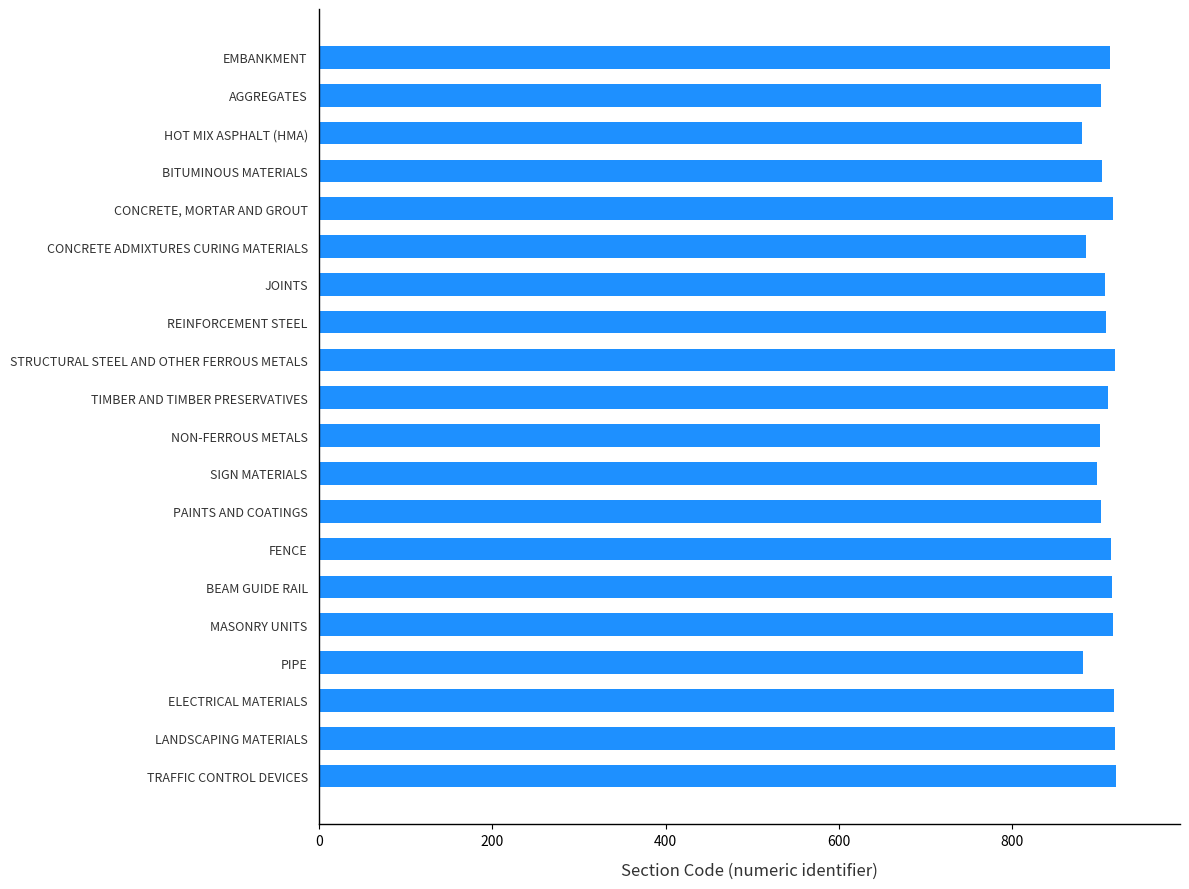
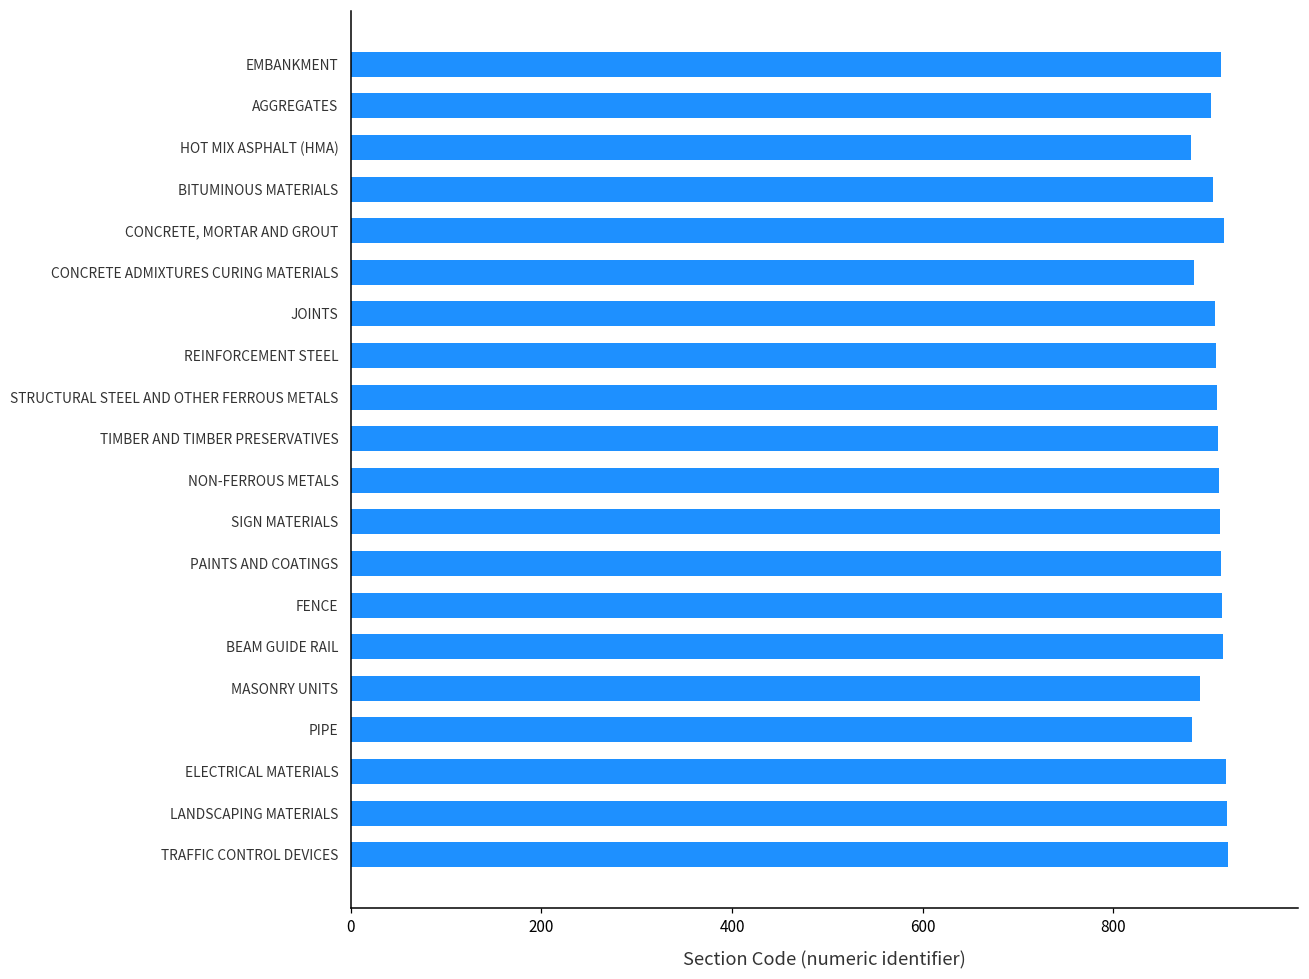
STRUCTURAL STEEL AND OTHER FERROUS METALS: 920 -> 910
NON-FERROUS METALS: 900 -> 910
SIGN MATERIALS: 900 -> 910
PAINTS AND COATINGS: 900 -> 910
MASONRY UNITS: 920 -> 890
